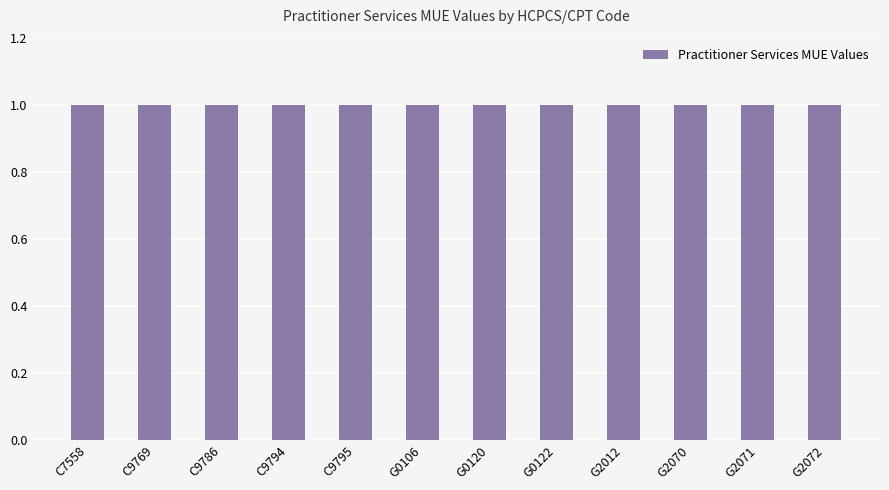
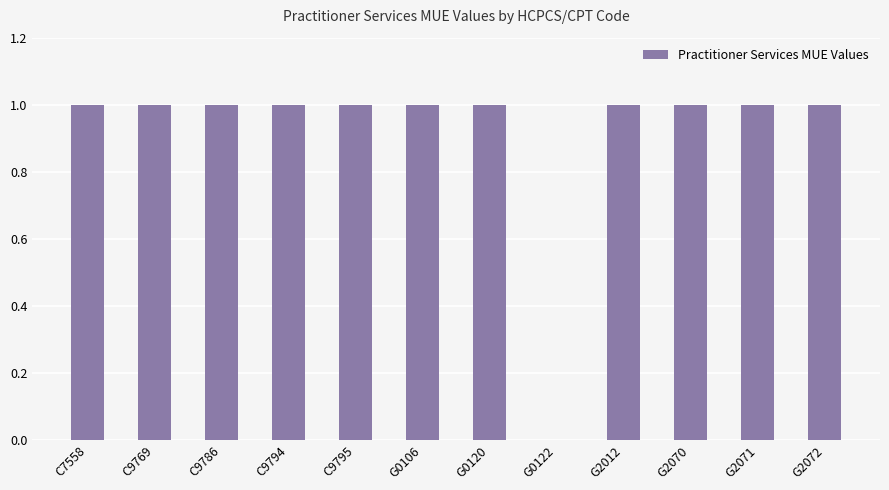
G0122: 1 -> 0
